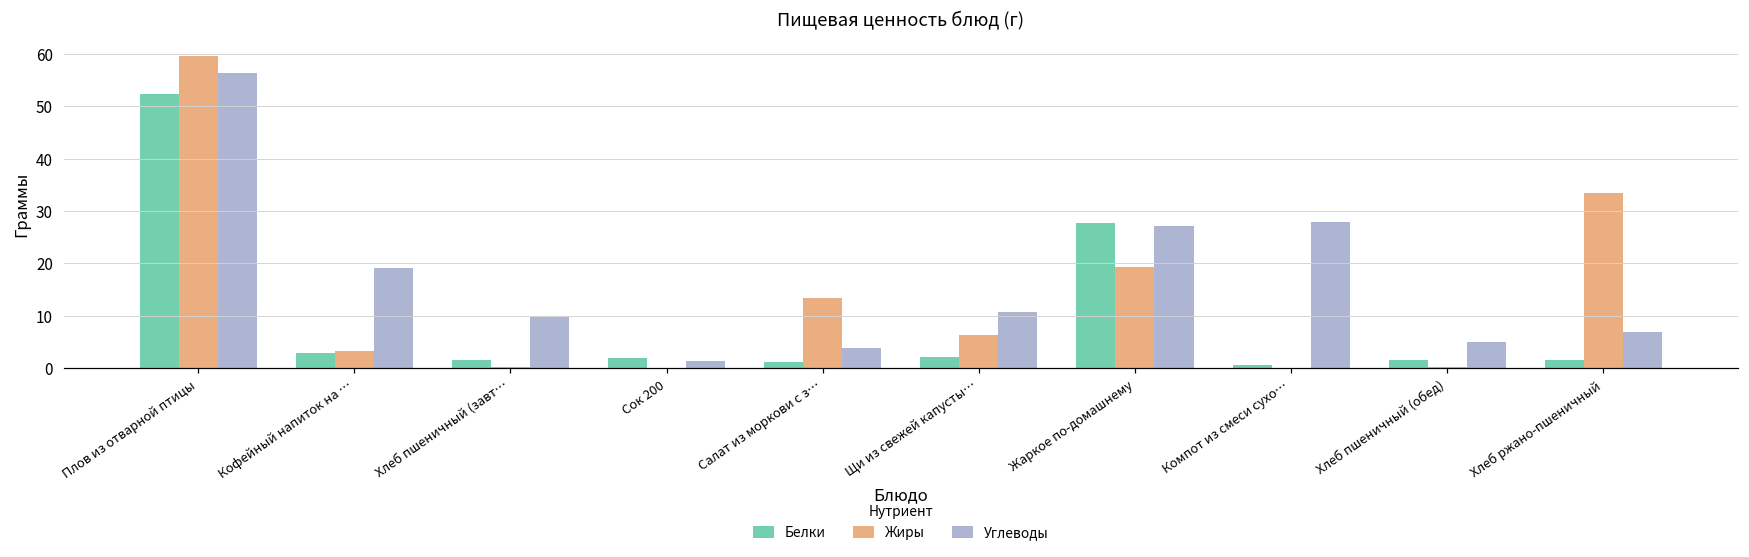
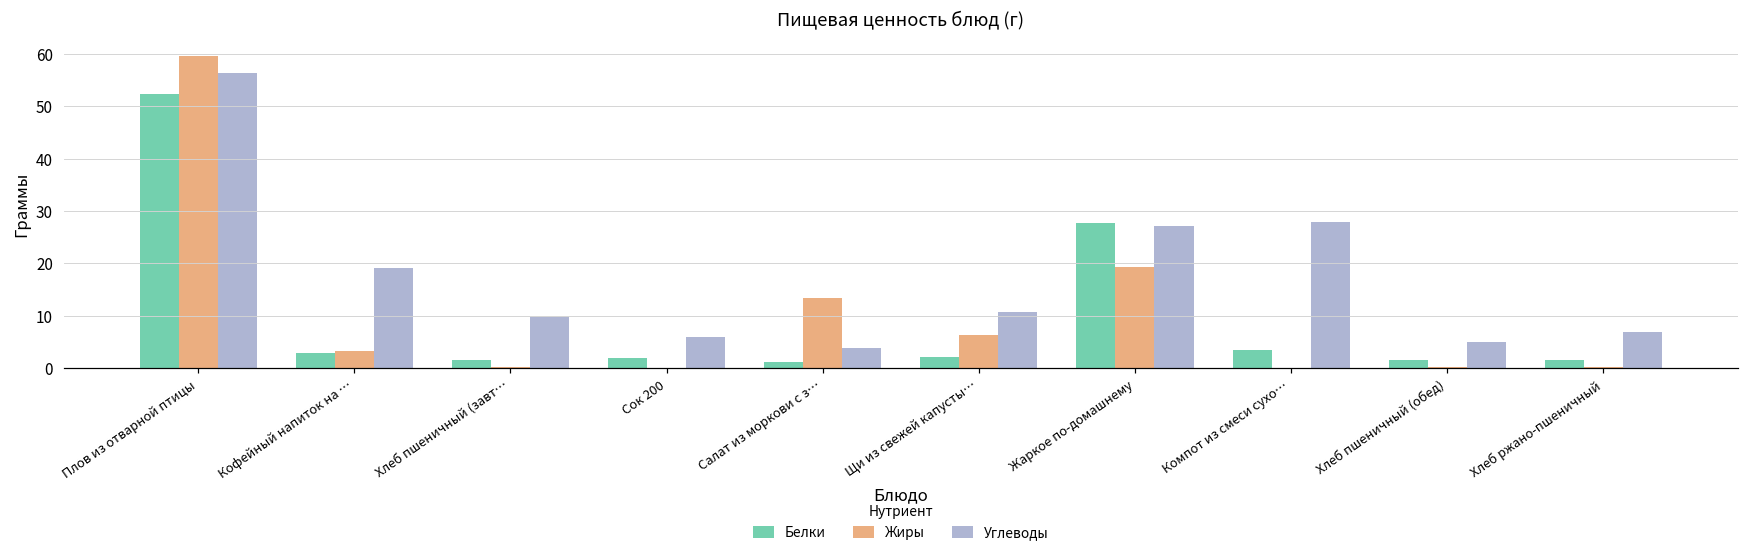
Углеводы, Сок 200: 1 -> 6
Белки, Компот из смеси сухо…: 1 -> 3
Жиры, Хлеб ржано-пшеничный: 33 -> 0
